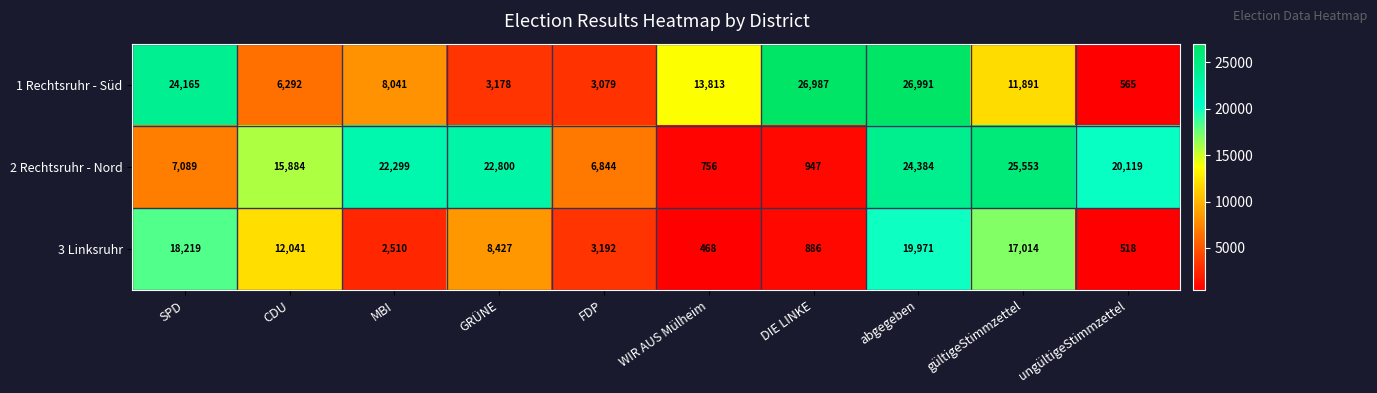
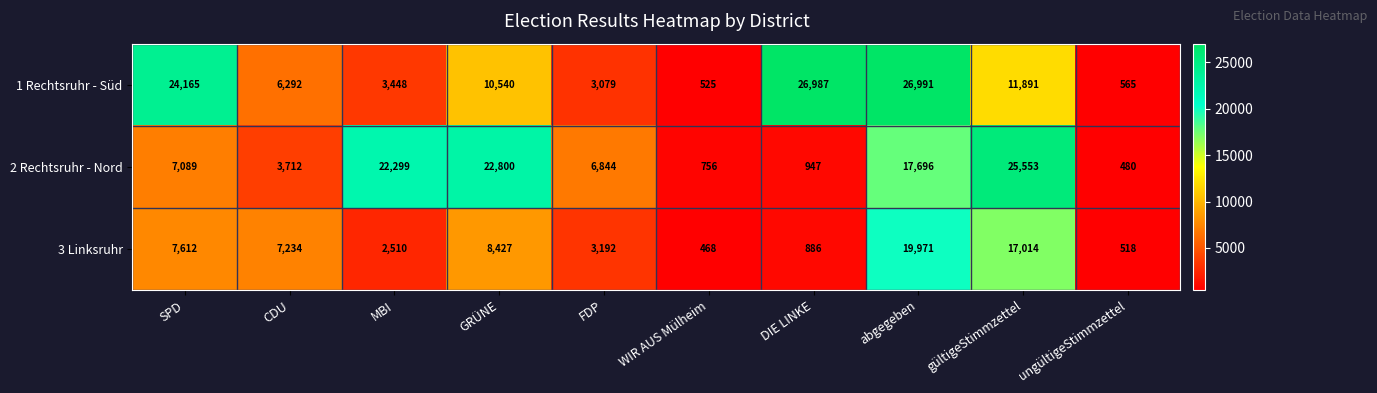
1 Rechtsruhr - Süd, MBI: 8,041 -> 3,448
1 Rechtsruhr - Süd, GRÜNE: 3,178 -> 10,540
1 Rechtsruhr - Süd, WIR AUS Mülheim: 13,813 -> 525
2 Rechtsruhr - Nord, CDU: 15,884 -> 3,712
2 Rechtsruhr - Nord, abgegeben: 24,384 -> 17,696
2 Rechtsruhr - Nord, ungültigeStimmzettel: 20,119 -> 480
3 Linksruhr, SPD: 18,219 -> 7,612
3 Linksruhr, CDU: 12,041 -> 7,234
